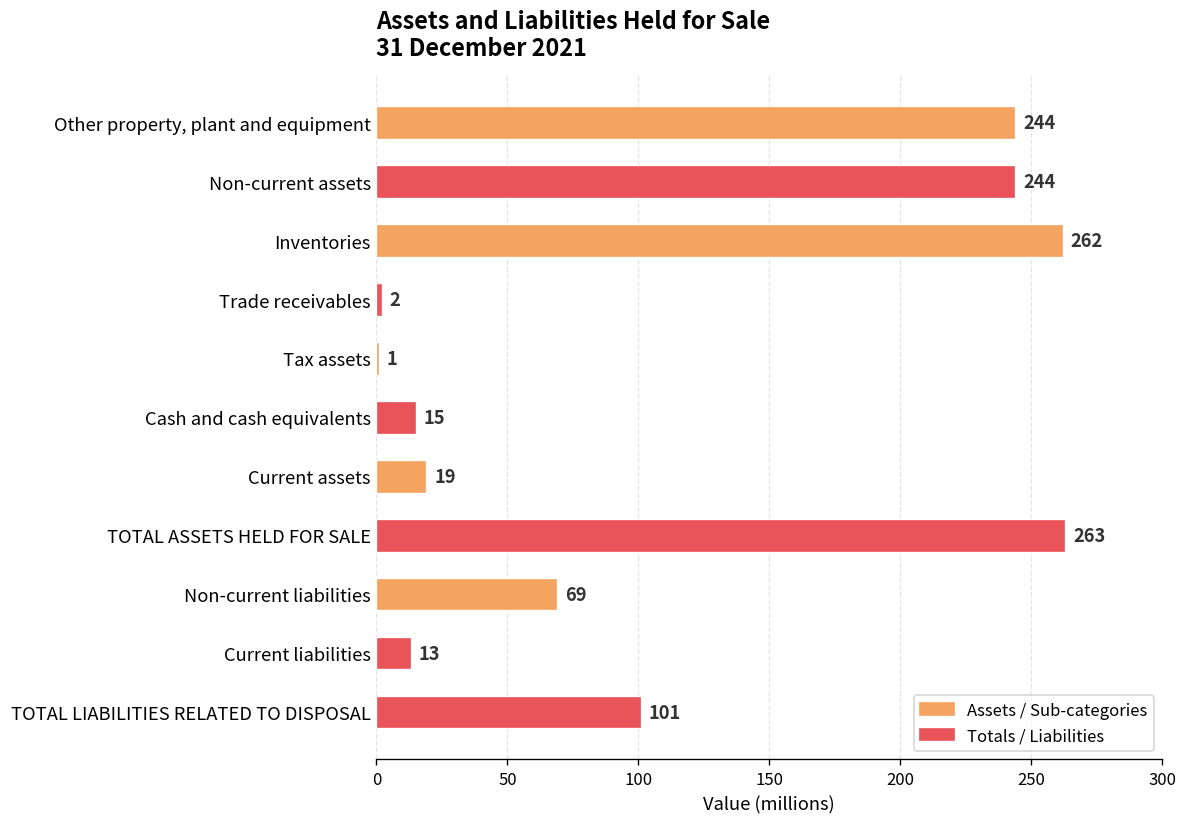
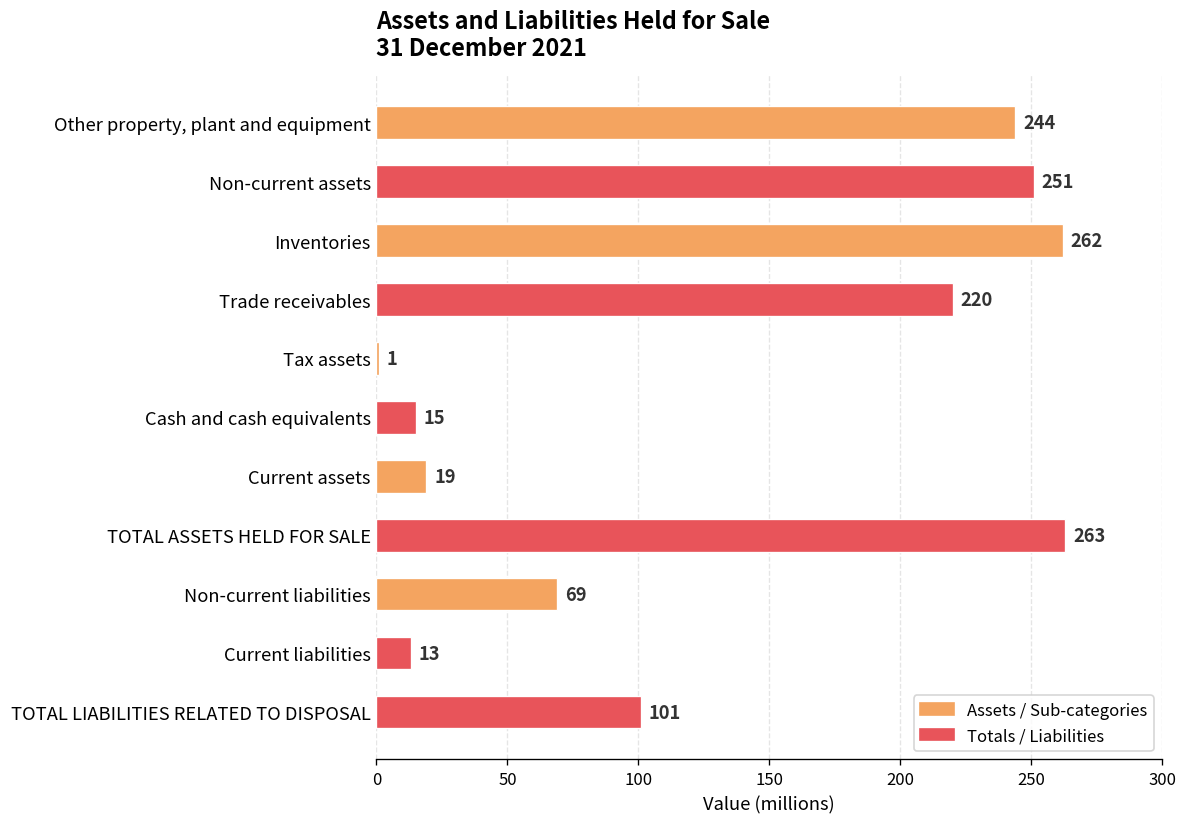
Non-current assets: 244 -> 251
Trade receivables: 2 -> 220
